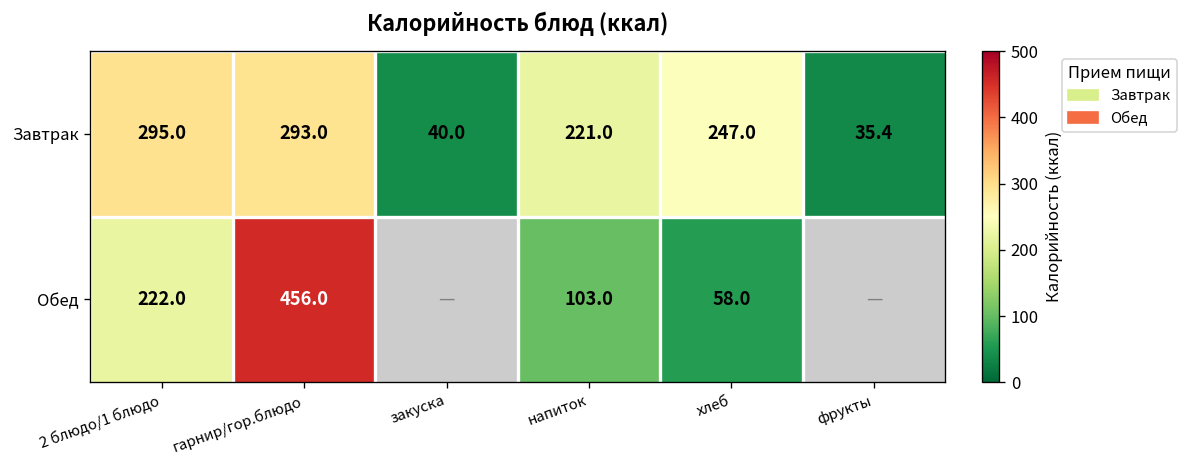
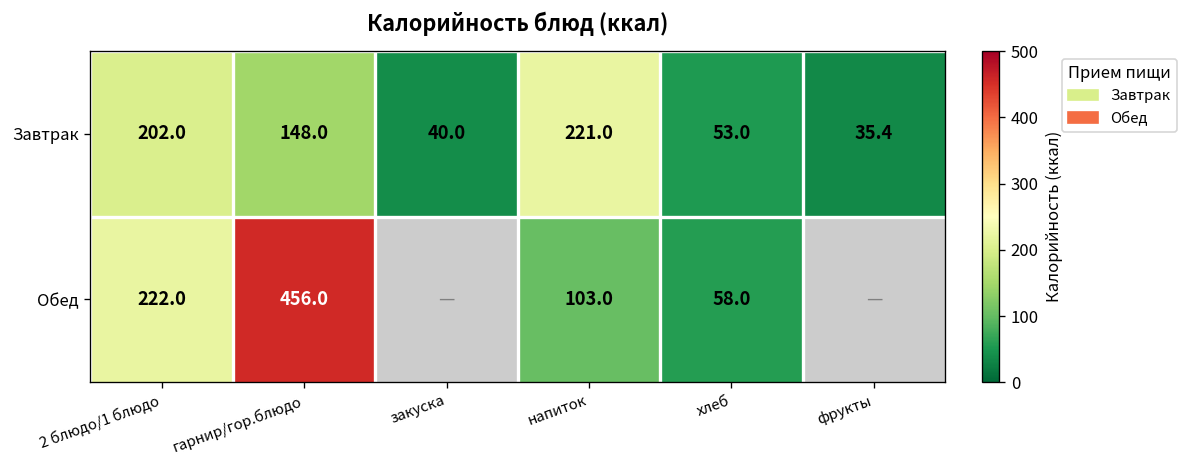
Завтрак, 2 блюдо/1 блюдо: 295.0 -> 202.0
Завтрак, гарнир/гор.блюдо: 293.0 -> 148.0
Завтрак, хлеб: 247.0 -> 53.0
